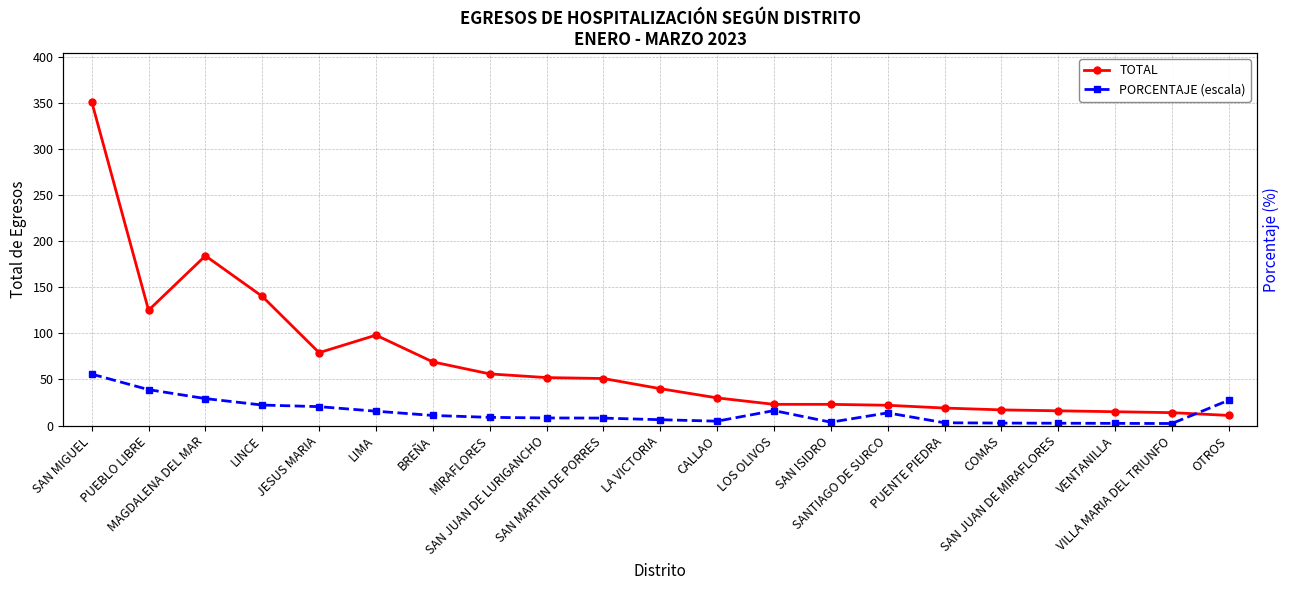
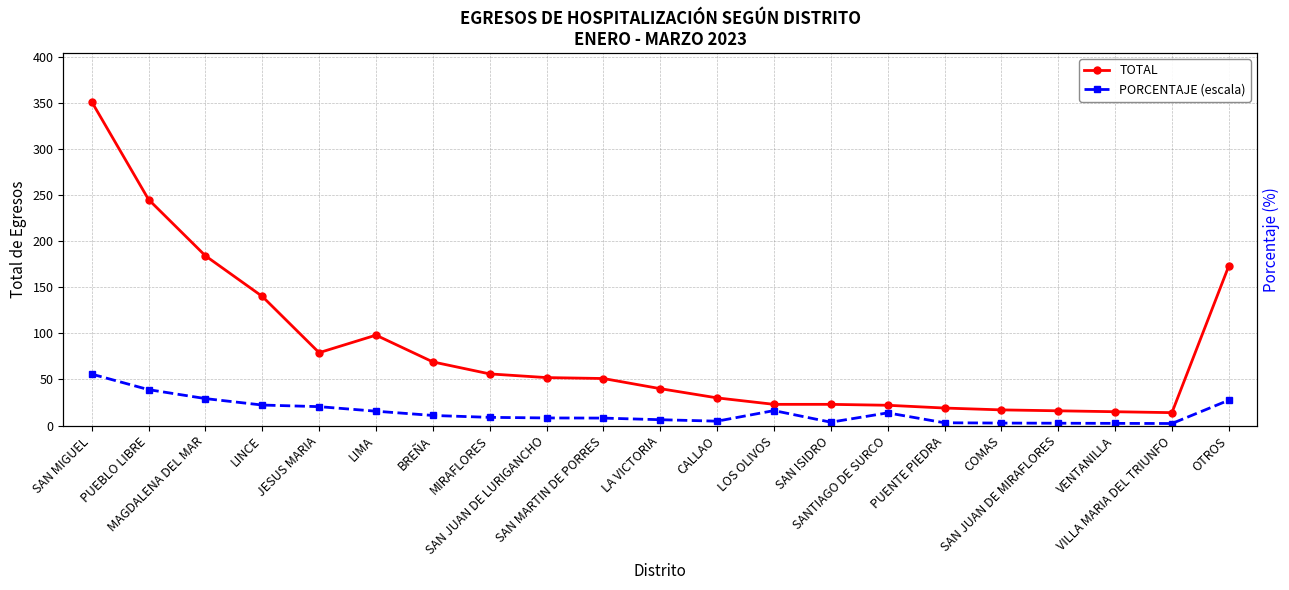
TOTAL, PUEBLO LIBRE: 130 -> 250
TOTAL, OTROS: 10 -> 170
